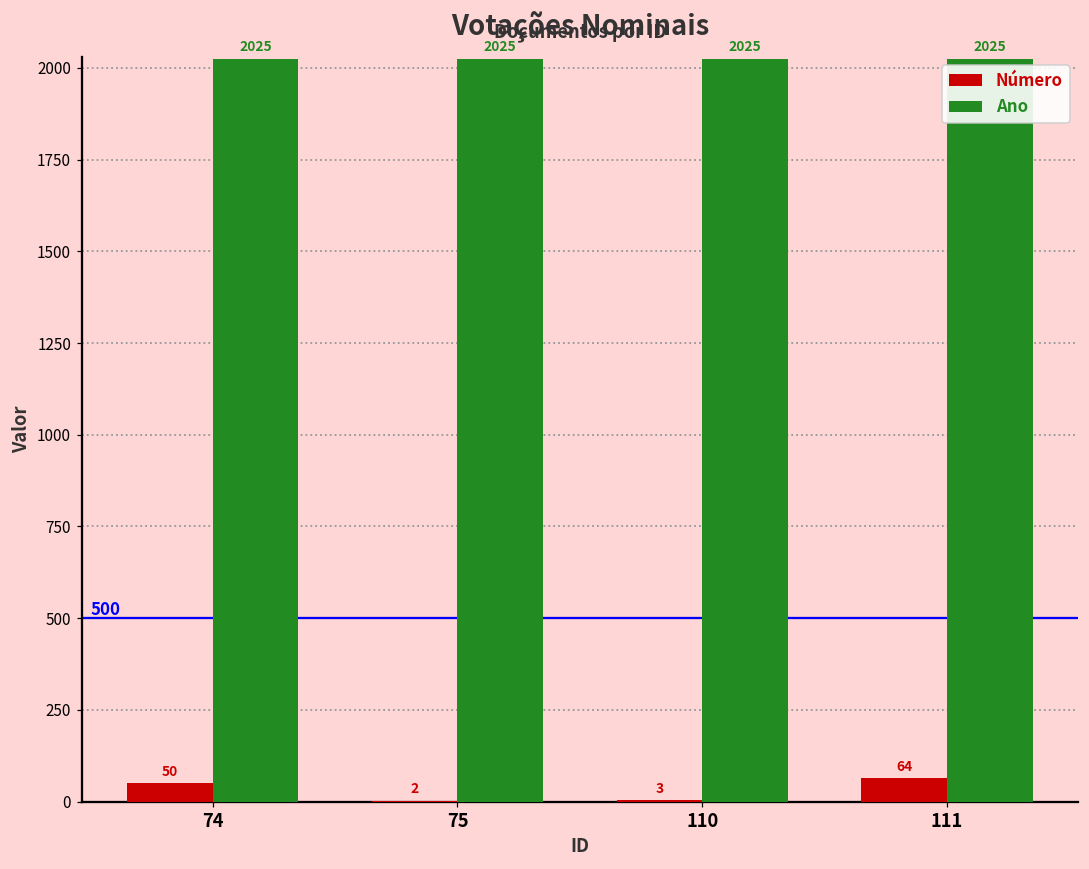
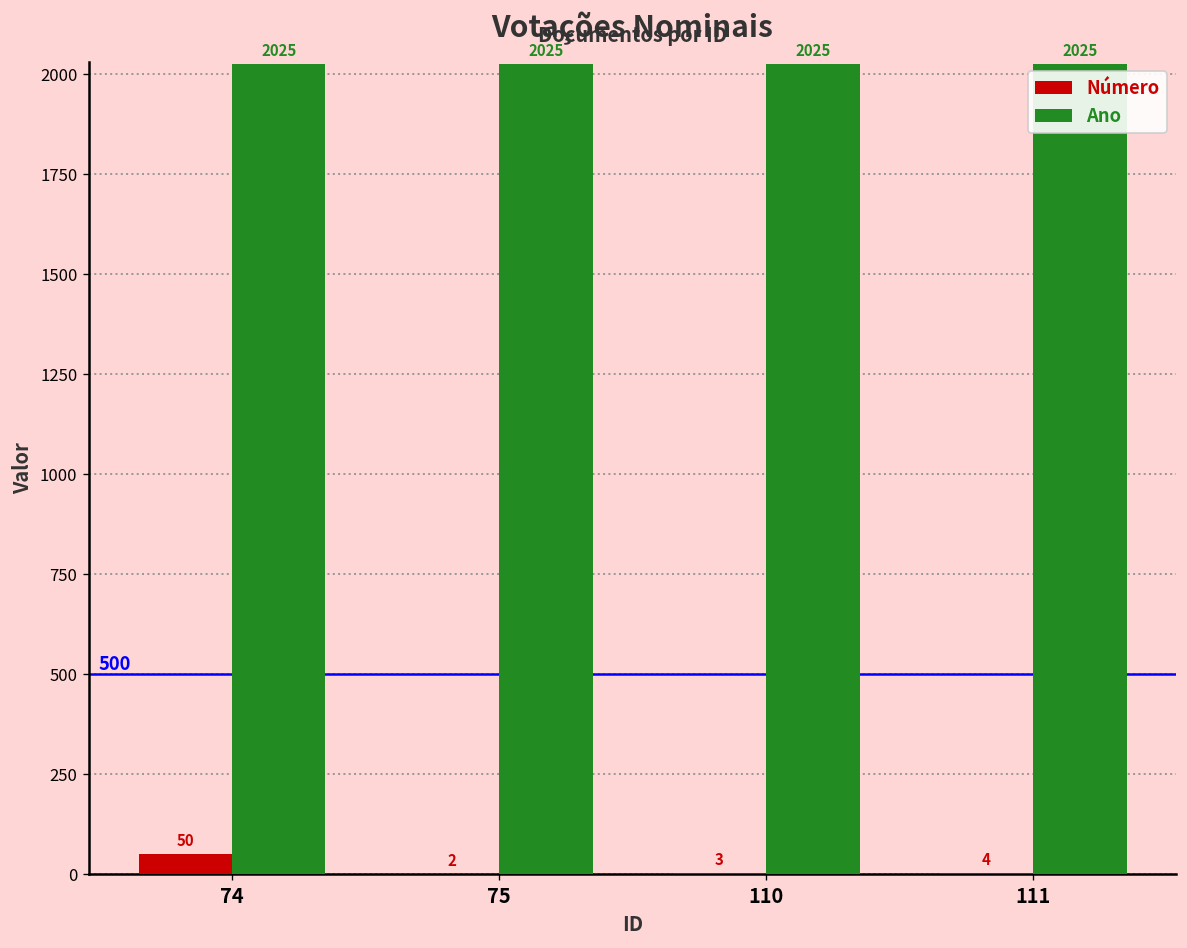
Número, 111: 64 -> 4
